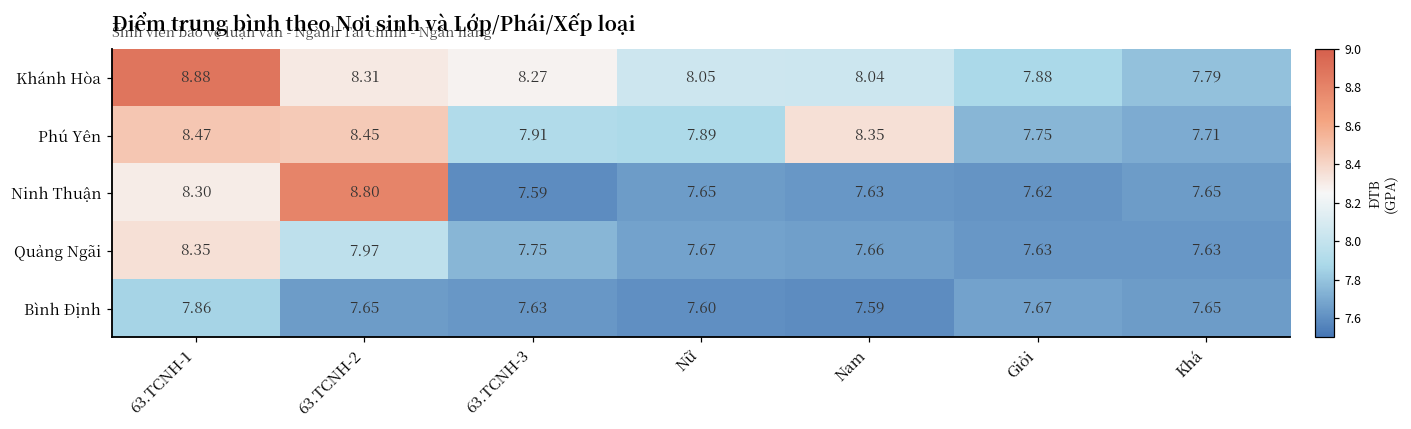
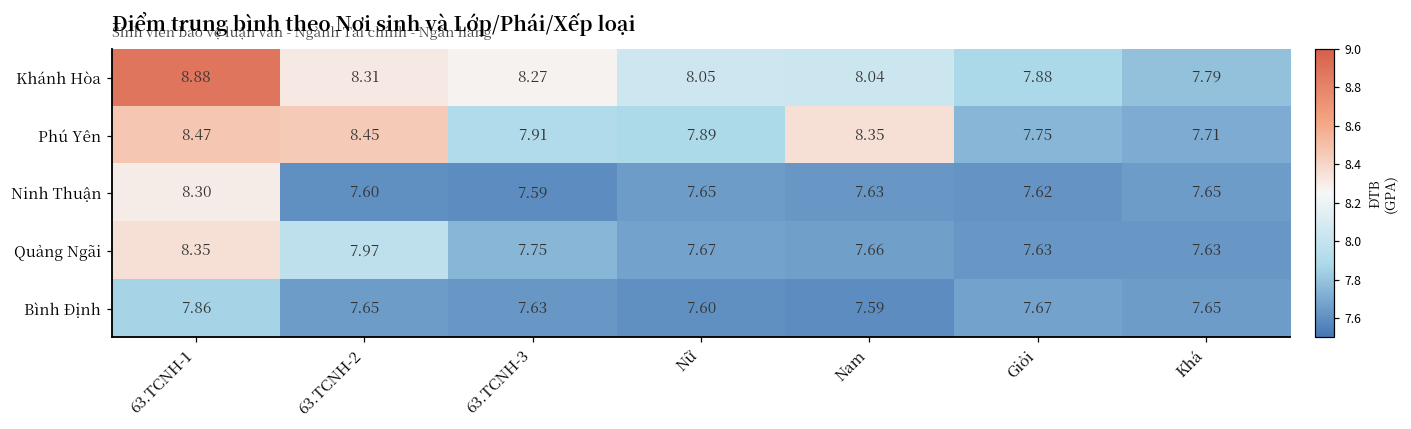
Ninh Thuận, 63.TCNH-2: 8.80 -> 7.60
